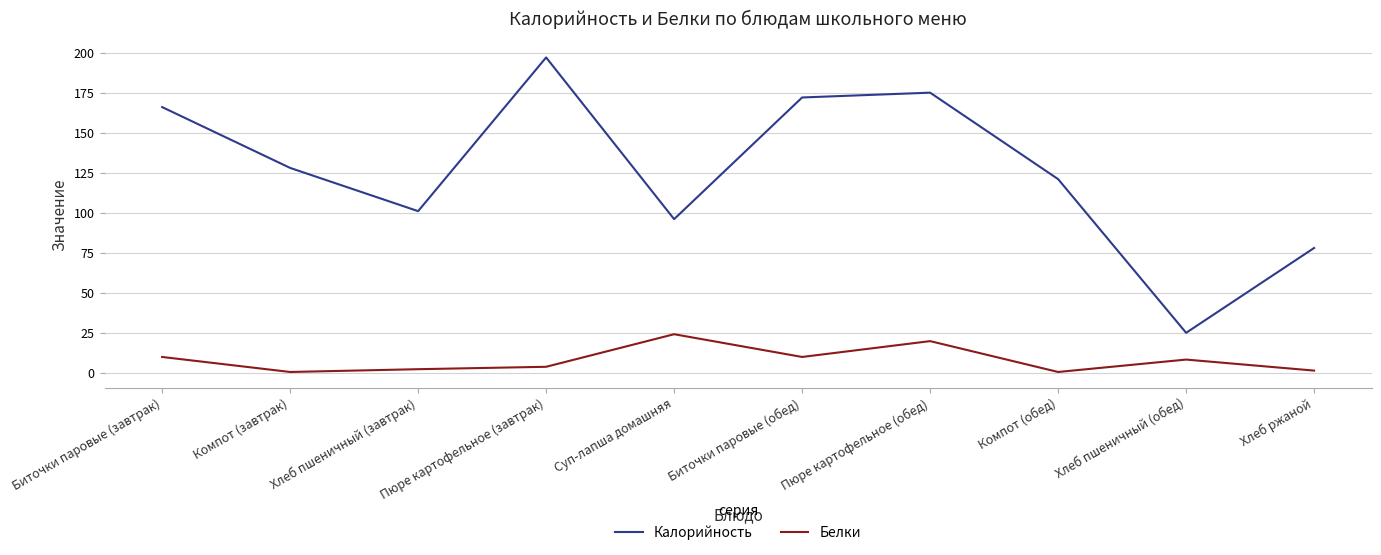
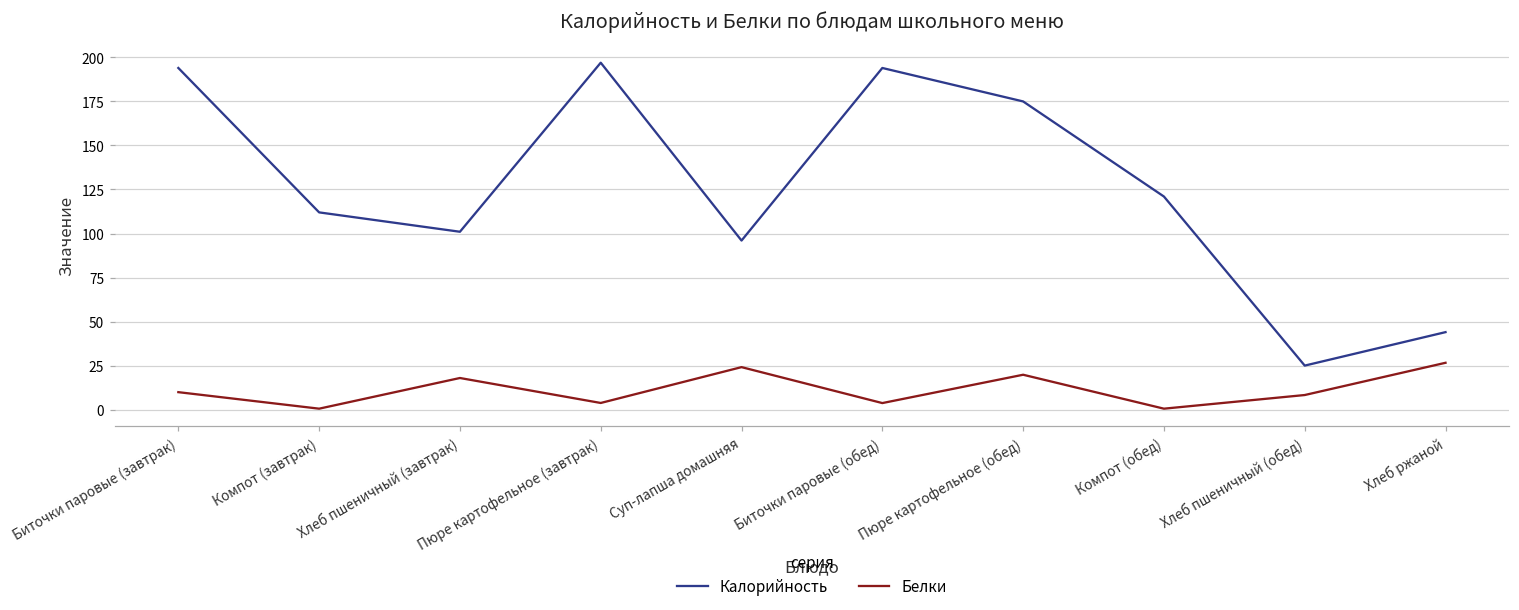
Калорийность, Биточки паровые (завтрак): 166 -> 194
Калорийность, Компот (завтрак): 128 -> 112
Белки, Хлеб пшеничный (завтрак): 2 -> 18
Калорийность, Биточки паровые (обед): 172 -> 194
Белки, Биточки паровые (обед): 10 -> 4
Калорийность, Хлеб ржаной: 78 -> 44
Белки, Хлеб ржаной: 1 -> 27
